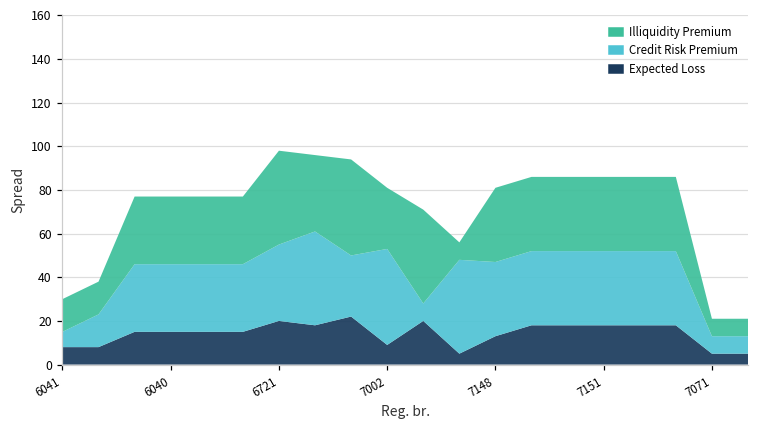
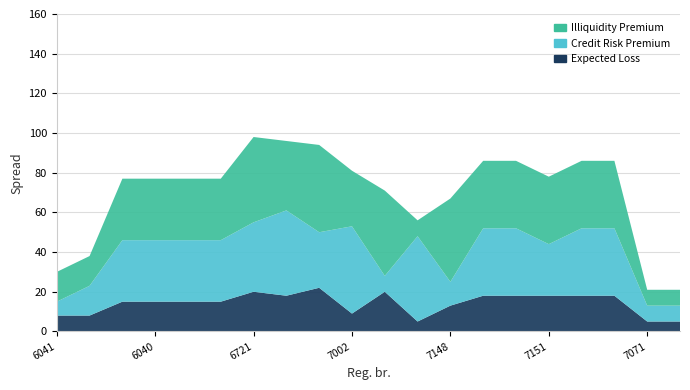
Credit Risk Premium, 7148: 34 -> 12
Illiquidity Premium, 7148: 34 -> 42
Credit Risk Premium, 7151: 34 -> 26
